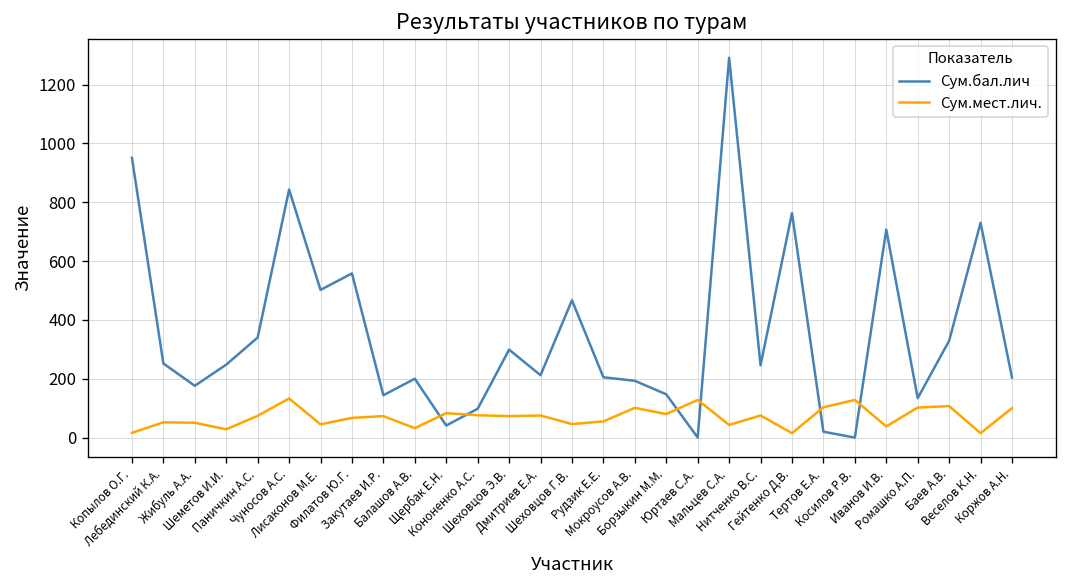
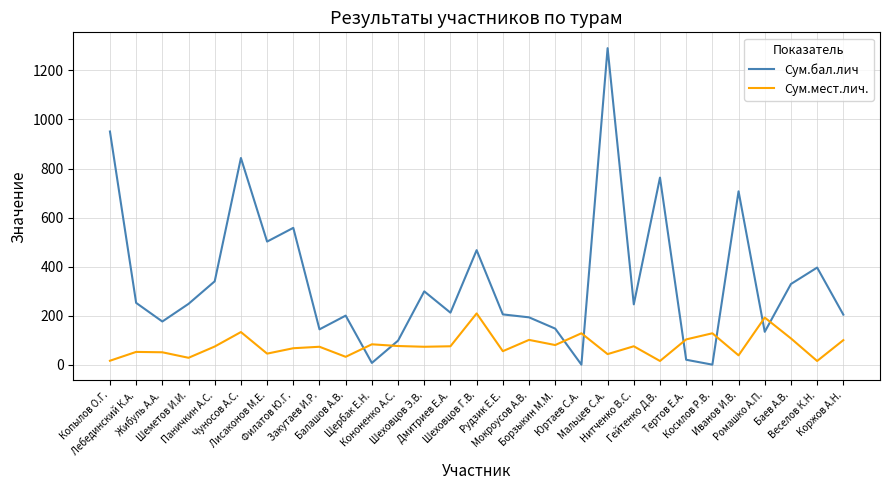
Сум.бал.лич, Щербак Е.Н.: 40 -> 10
Сум.мест.лич., Шеховцов Г.В.: 50 -> 210
Сум.мест.лич., Ромашко А.П.: 100 -> 190
Сум.бал.лич, Веселов К.Н.: 730 -> 400
